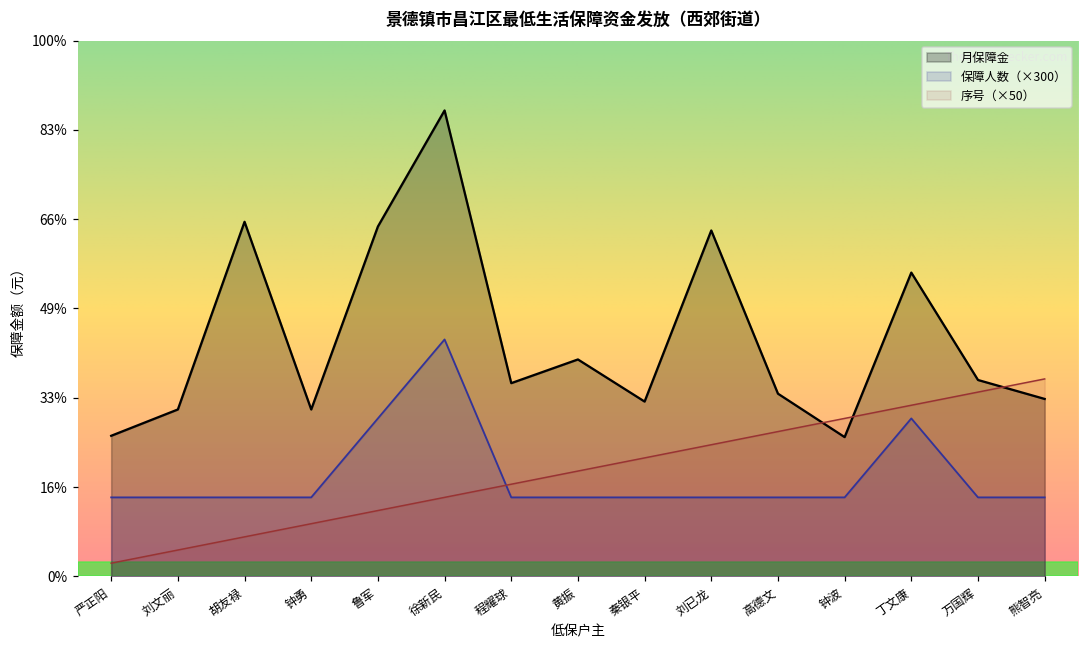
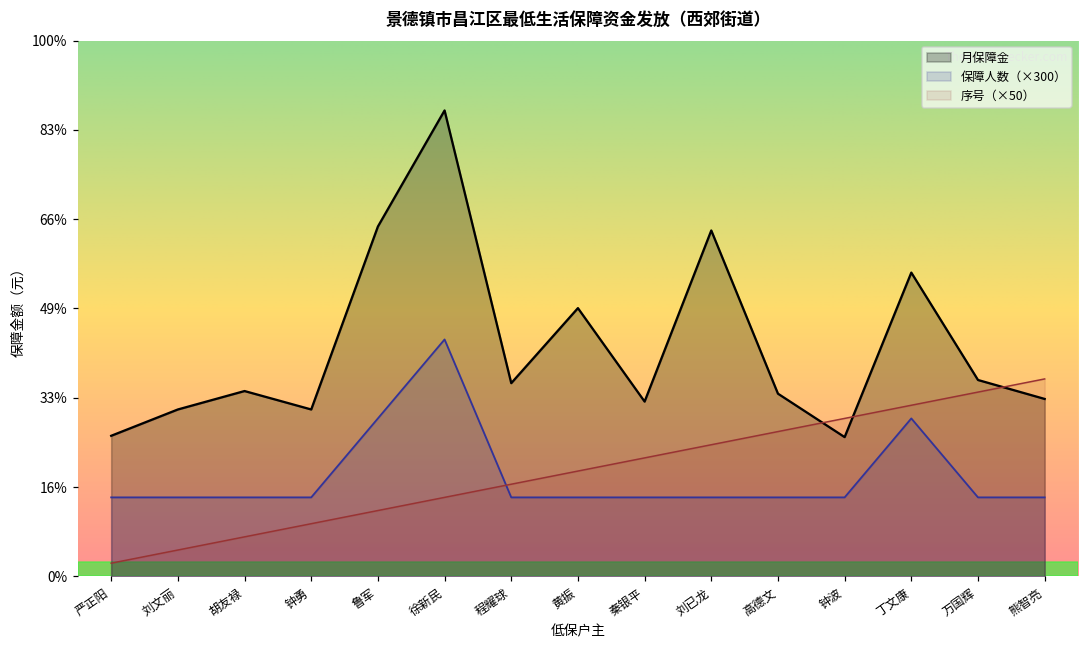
月保障金, 胡友禄: 66% -> 35%
月保障金, 黄振: 40% -> 50%
